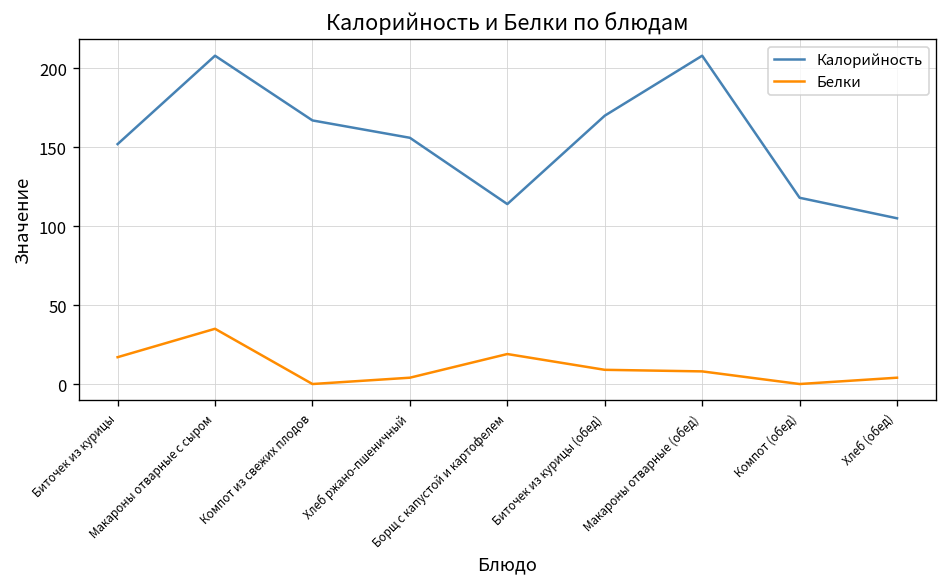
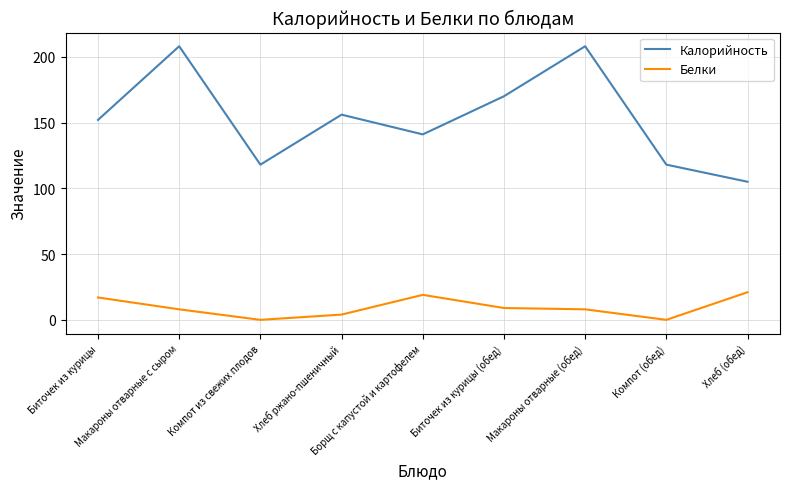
Белки, Макароны отварные с сыром: 35 -> 8
Калорийность, Компот из свежих плодов: 167 -> 118
Калорийность, Борщ с капустой и картофелем: 114 -> 141
Белки, Хлеб (обед): 4 -> 21
